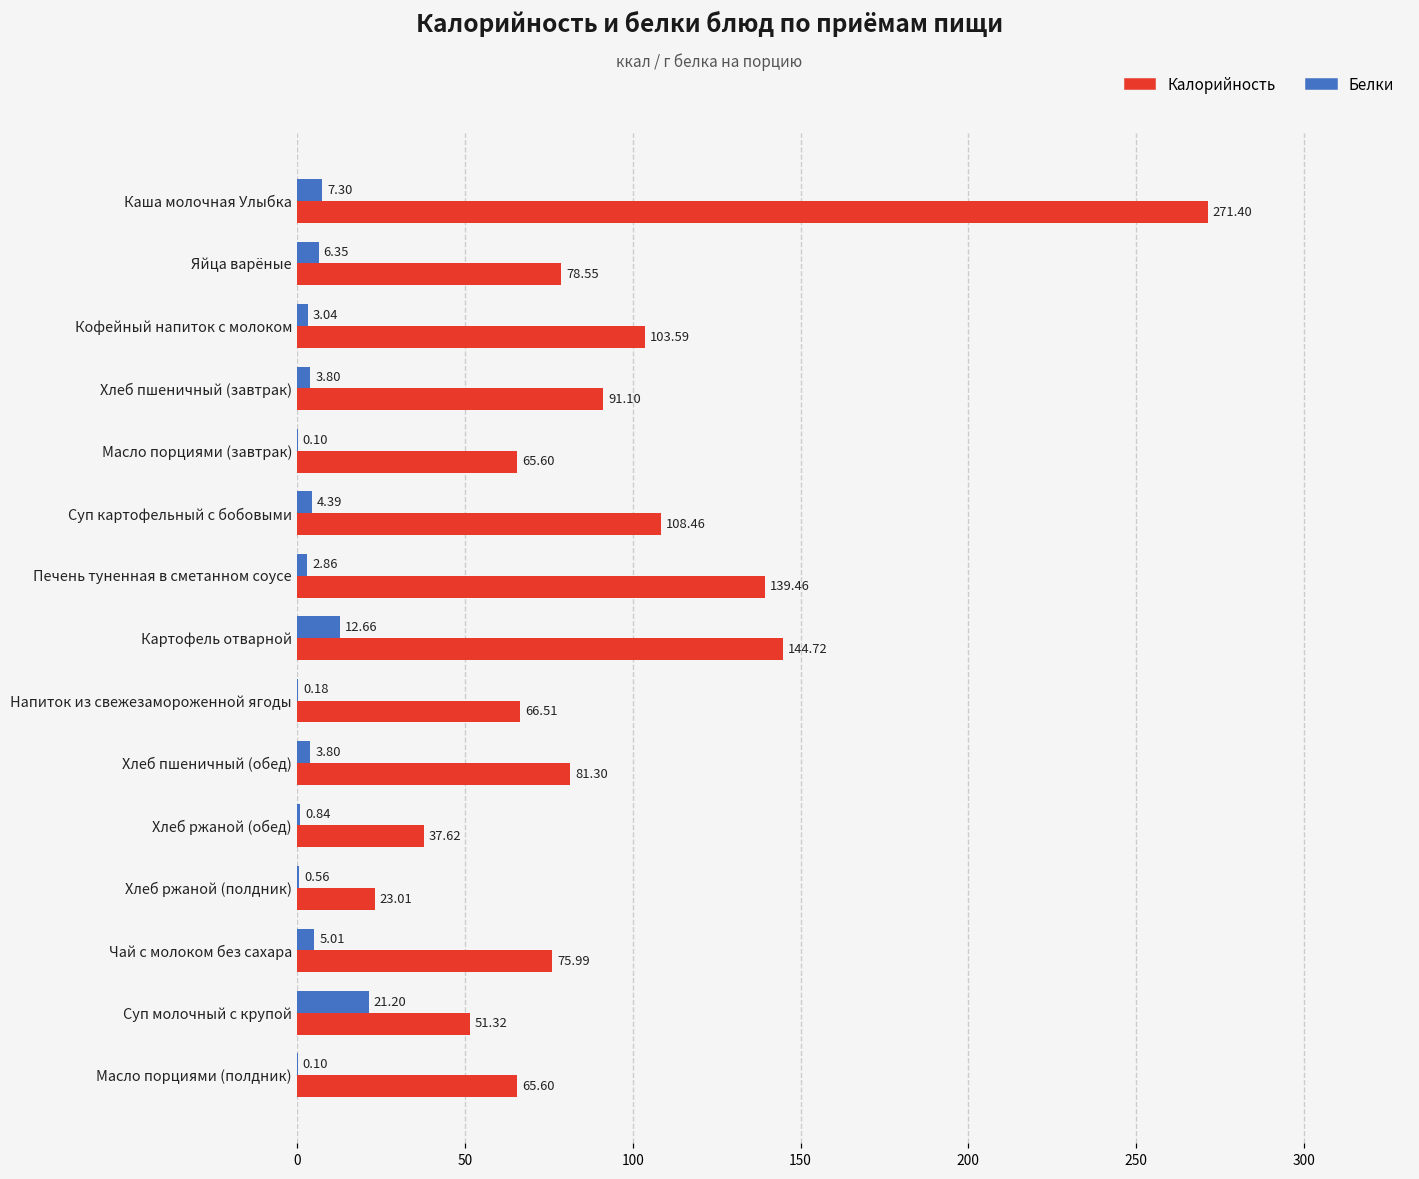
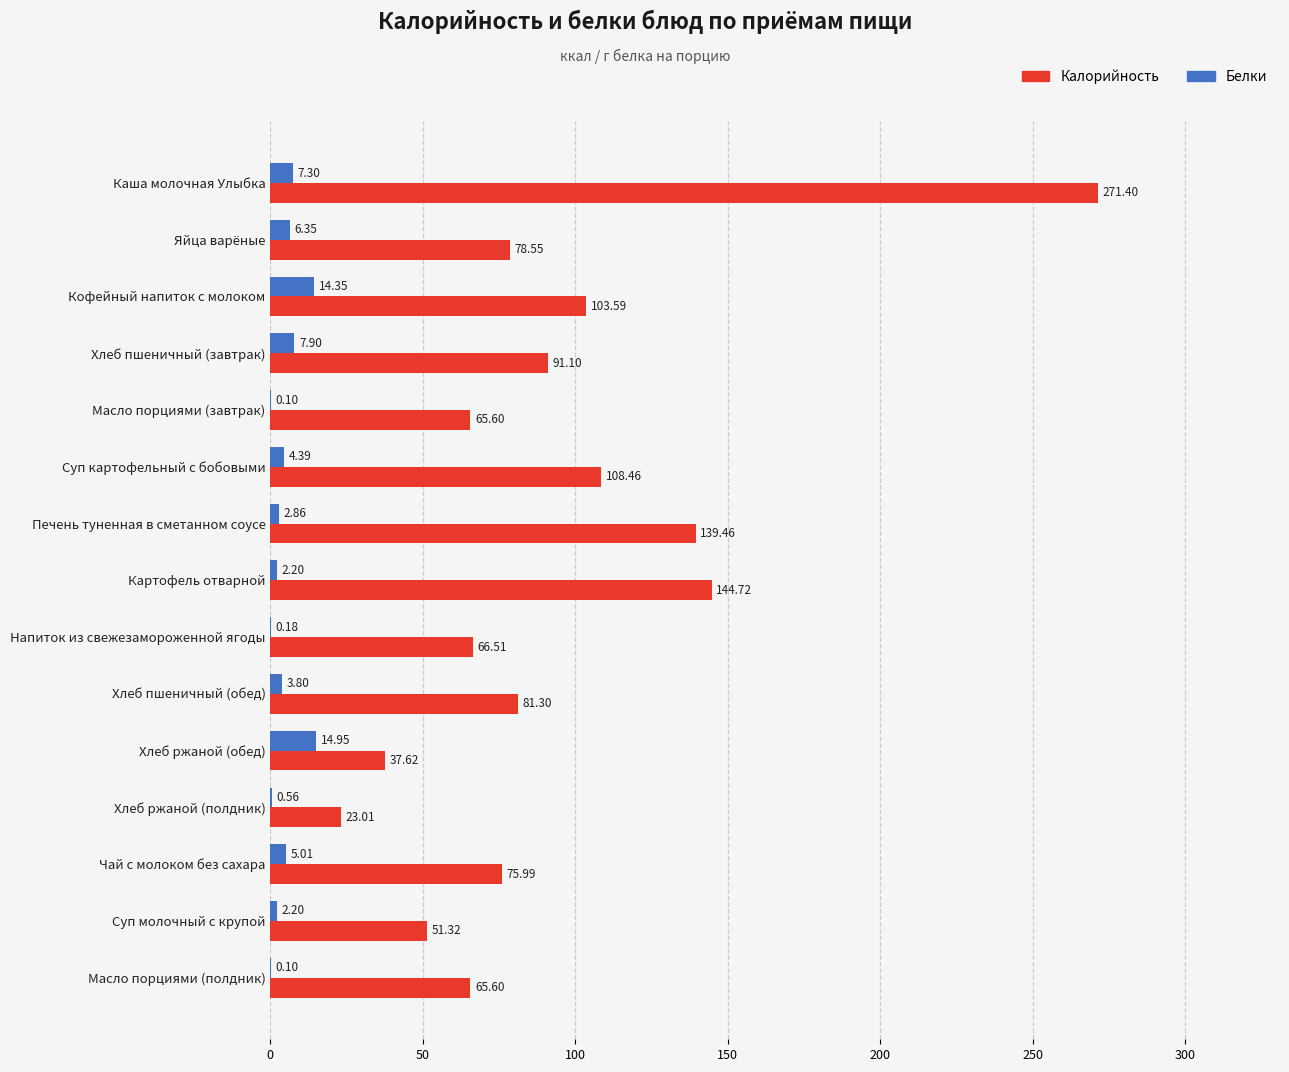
Белки, Кофейный напиток с молоком: 3.04 -> 14.35
Белки, Хлеб пшеничный (завтрак): 3.80 -> 7.90
Белки, Картофель отварной: 12.66 -> 2.20
Белки, Хлеб ржаной (обед): 0.84 -> 14.95
Белки, Суп молочный с крупой: 21.20 -> 2.20
